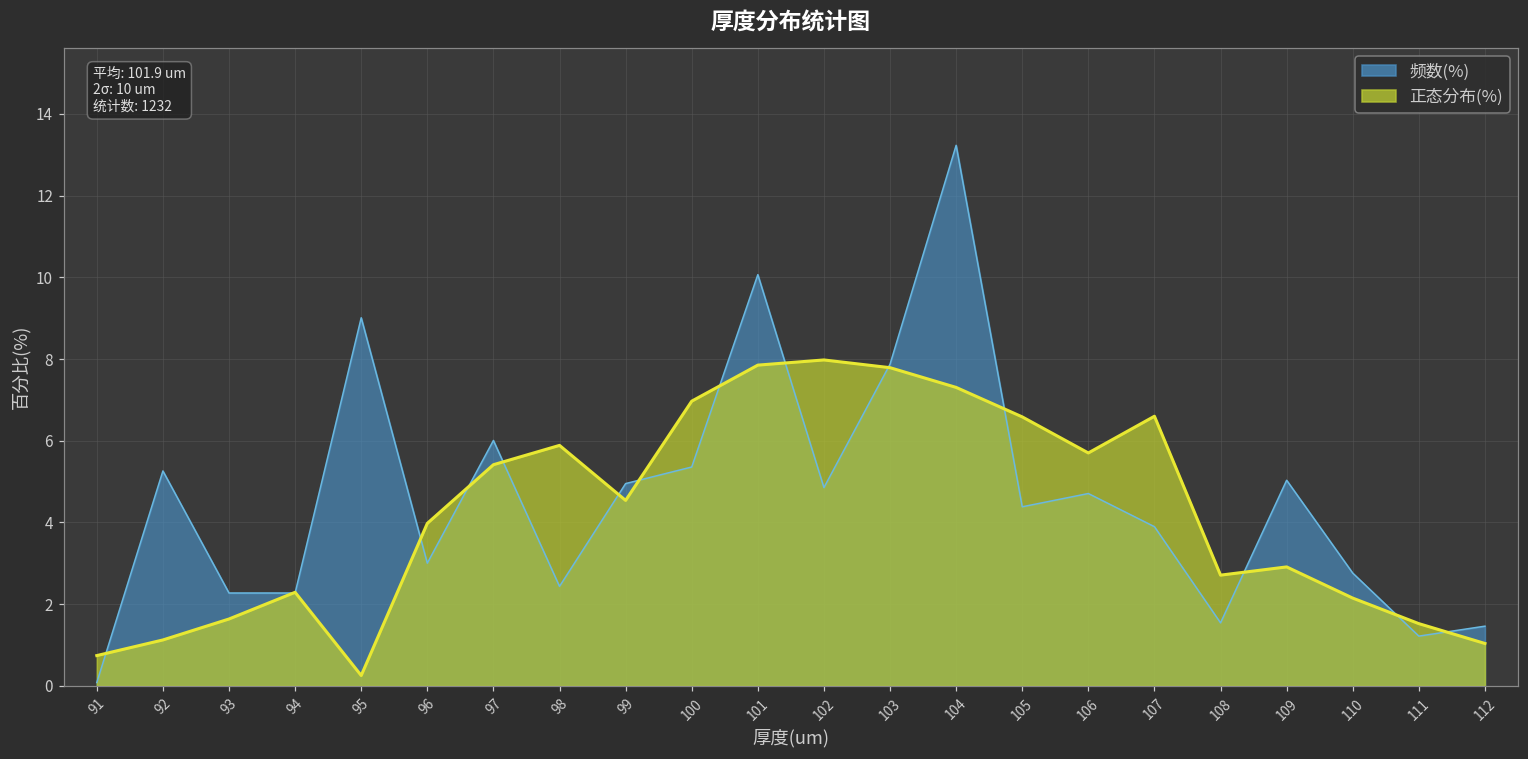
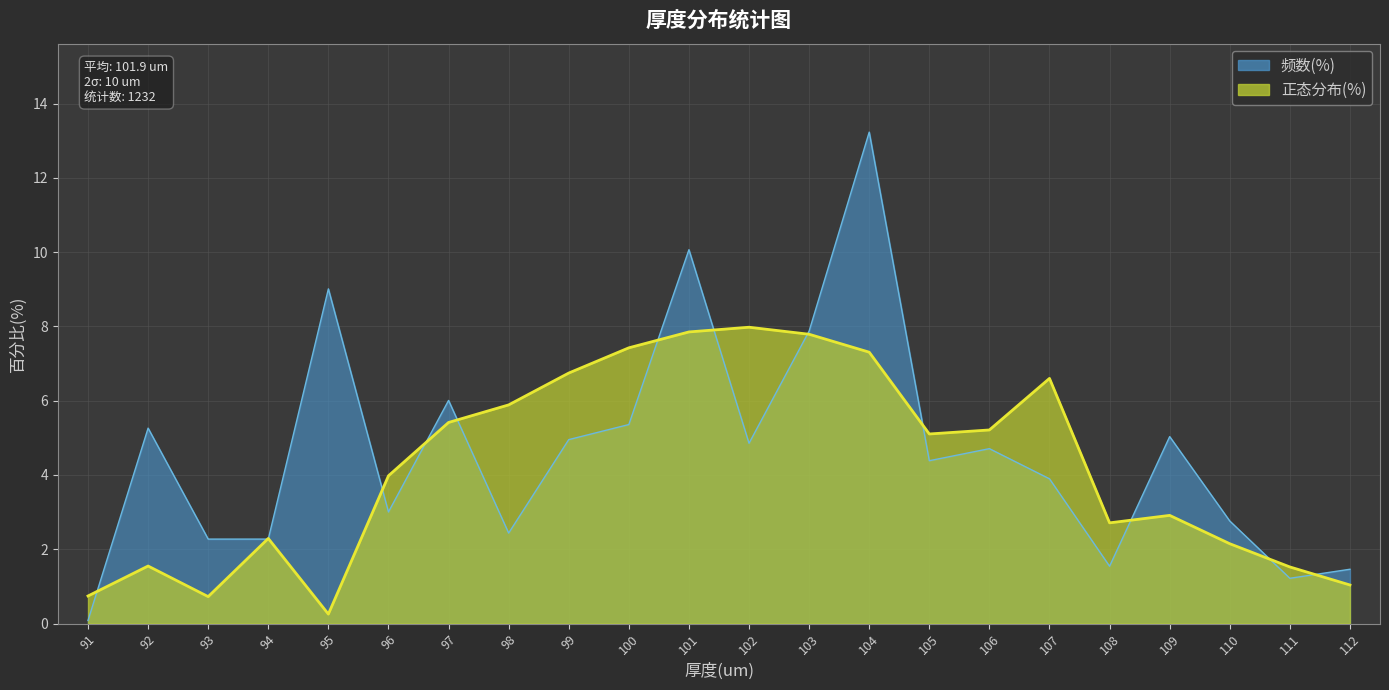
正态分布(%), 92: 1.1 -> 1.5
正态分布(%), 93: 1.6 -> 0.7
正态分布(%), 99: 4.5 -> 6.7
正态分布(%), 100: 7.0 -> 7.4
正态分布(%), 105: 6.6 -> 5.1
正态分布(%), 106: 5.7 -> 5.2
